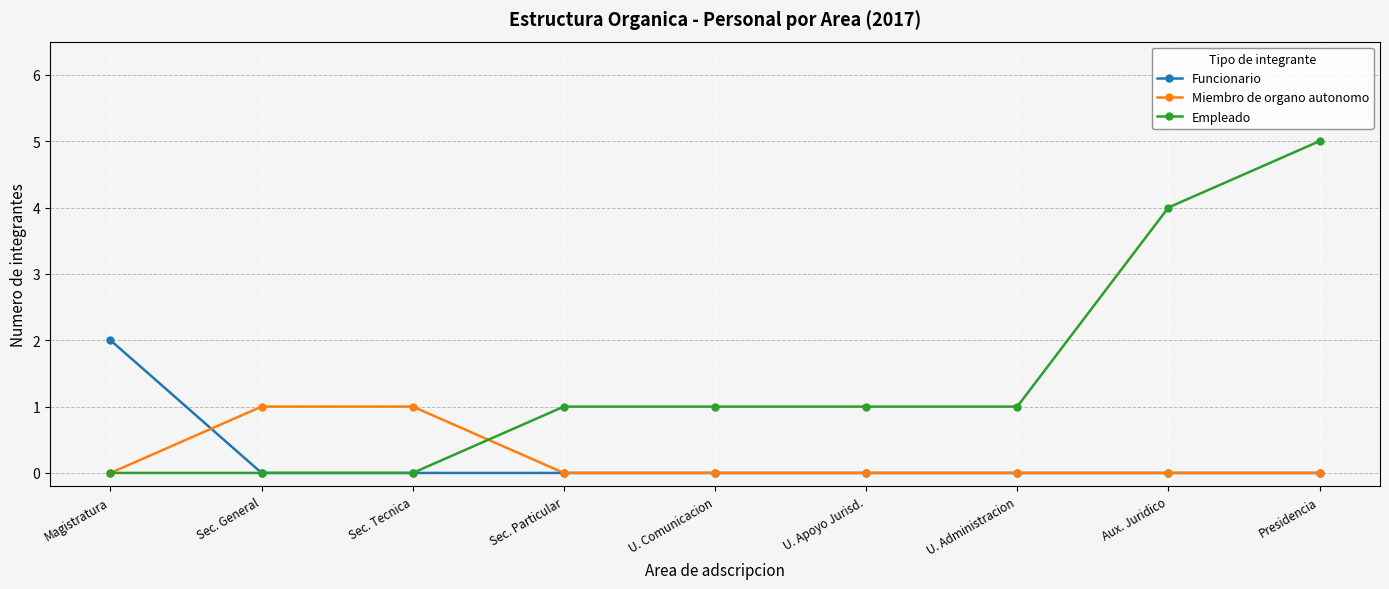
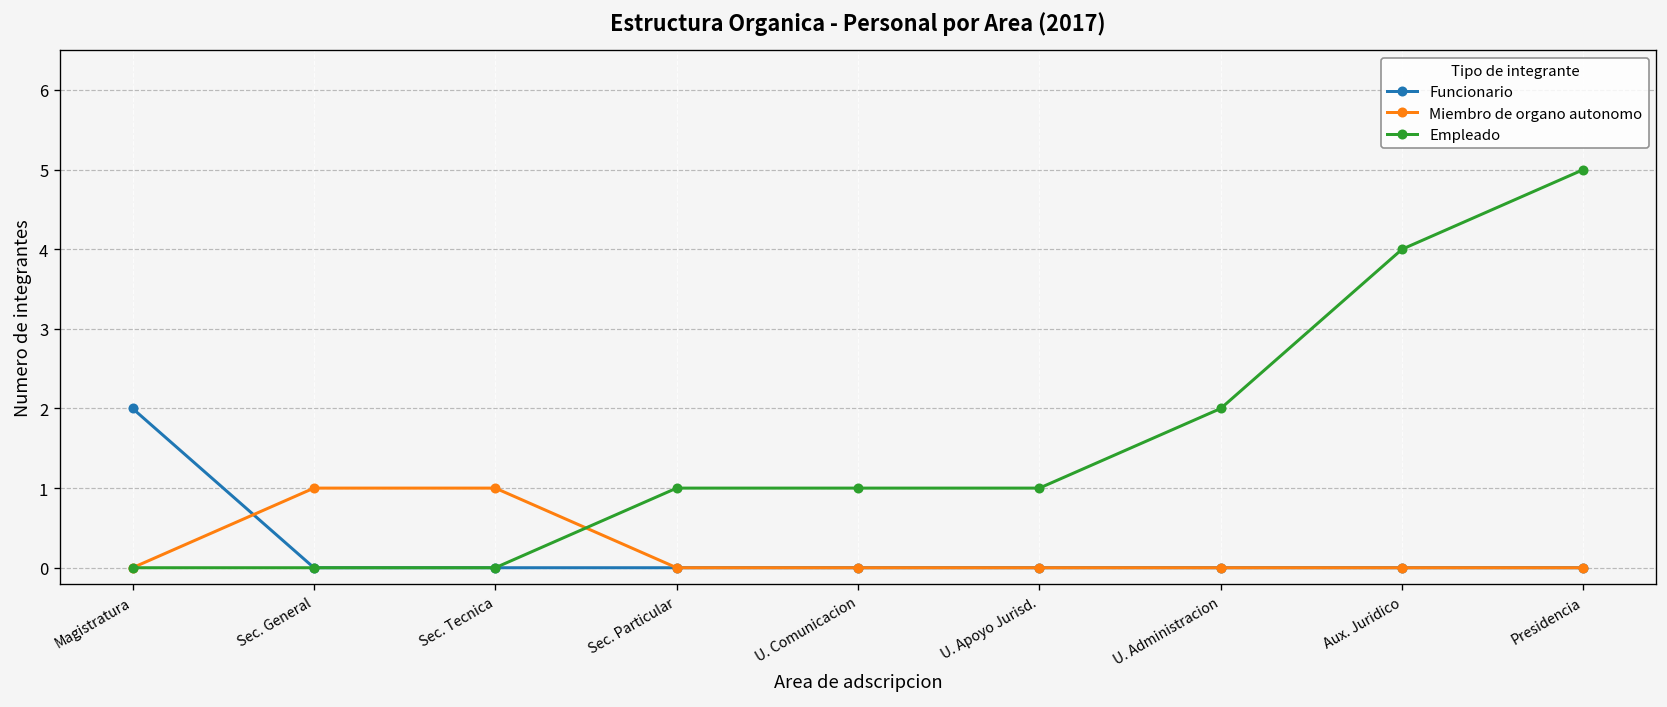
Empleado, U. Administracion: 1 -> 2
